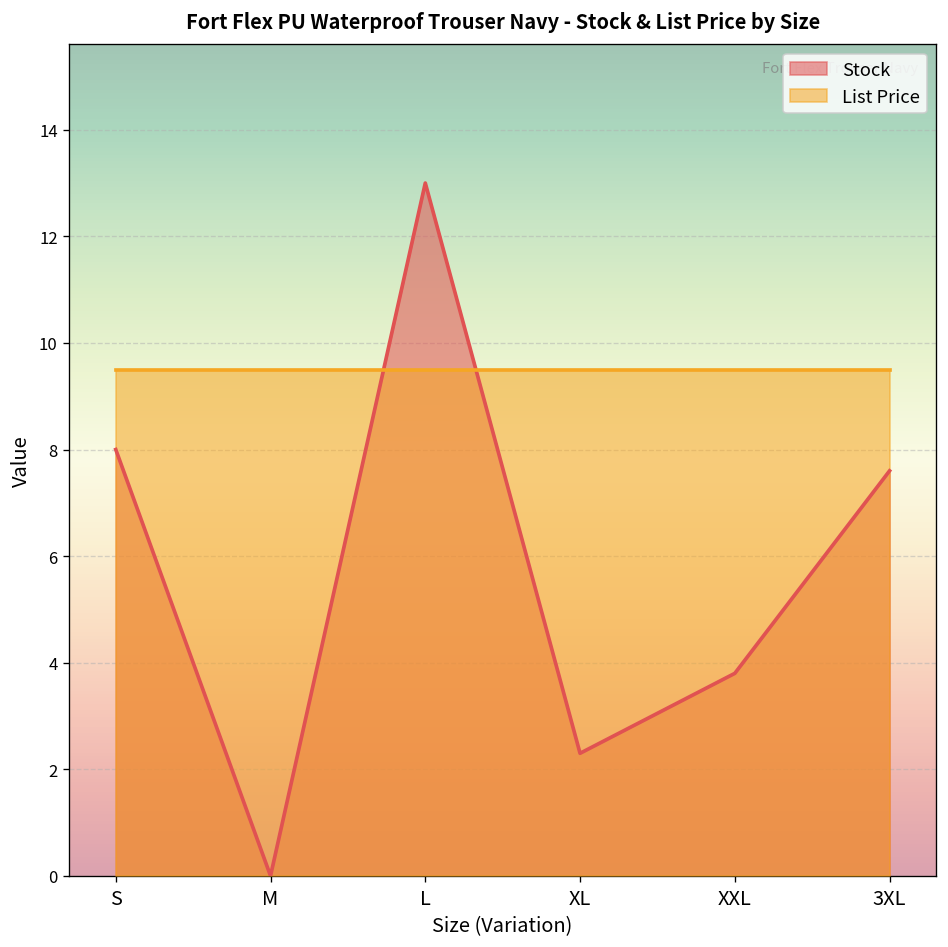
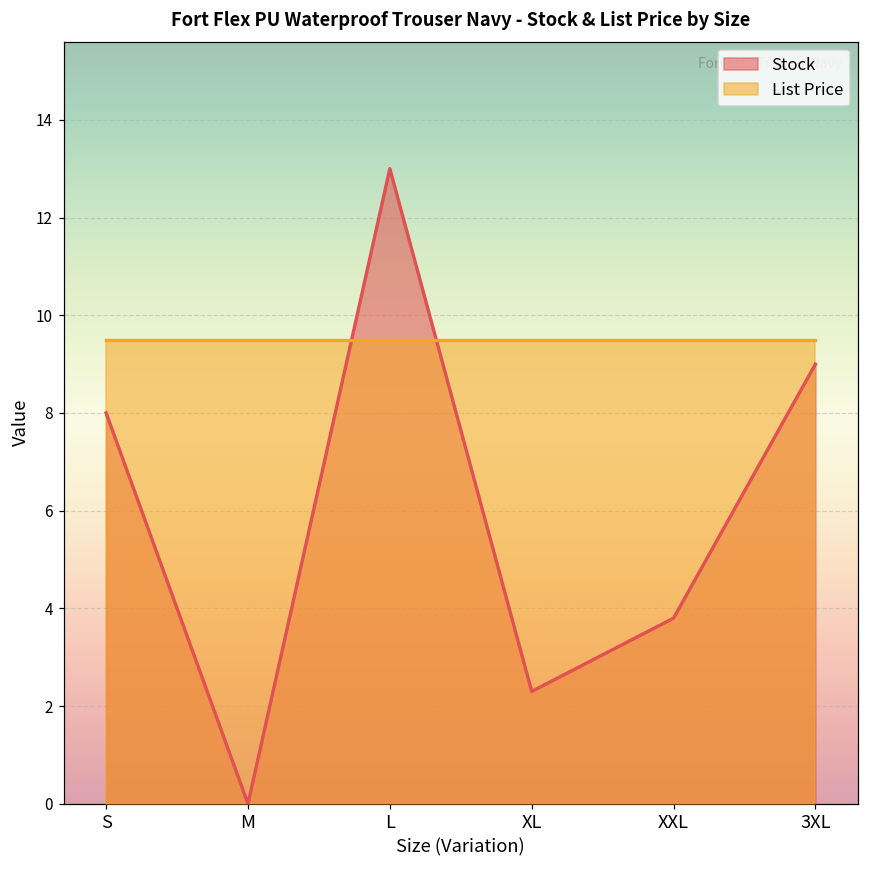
Stock, 3XL: 7.6 -> 9.0
